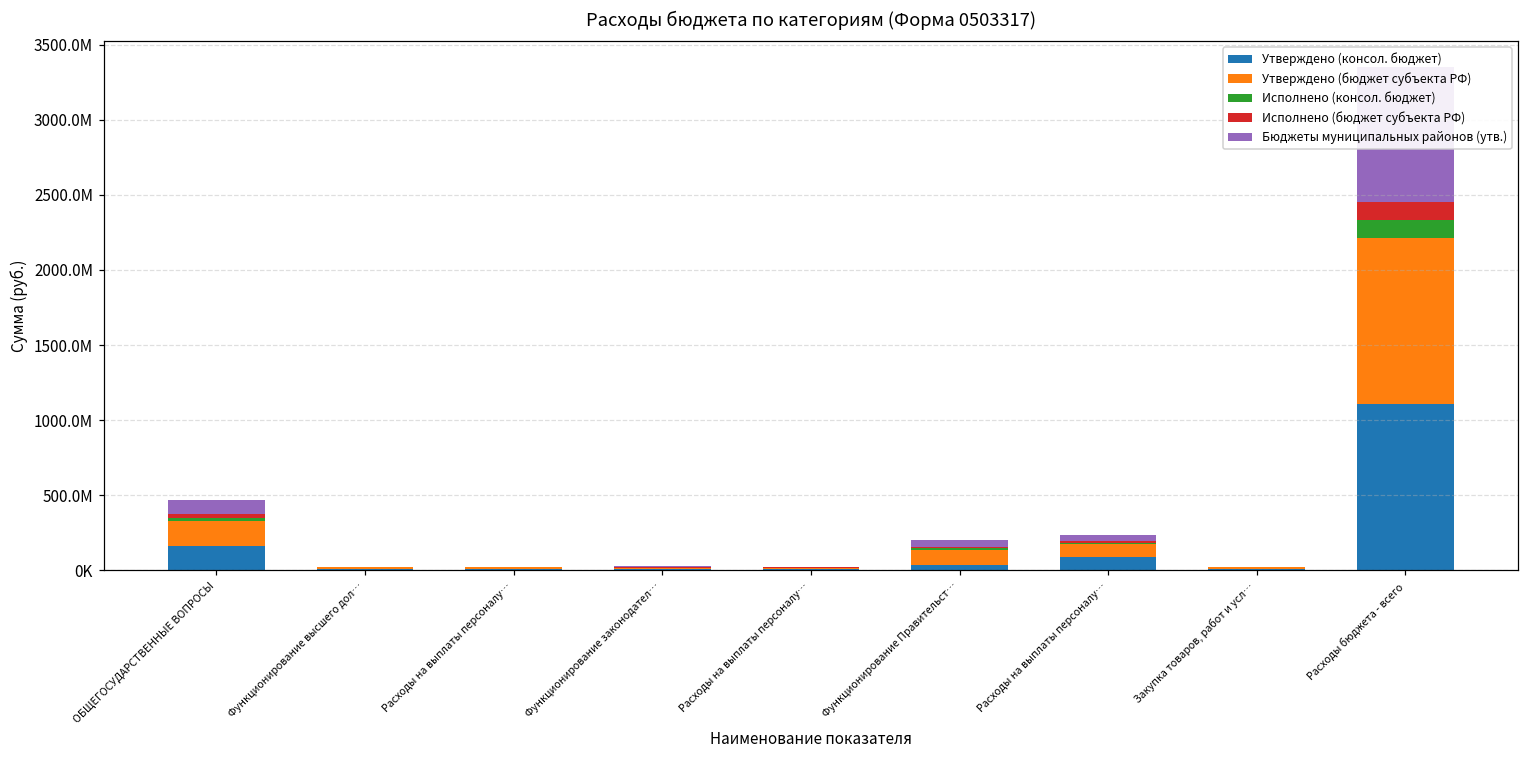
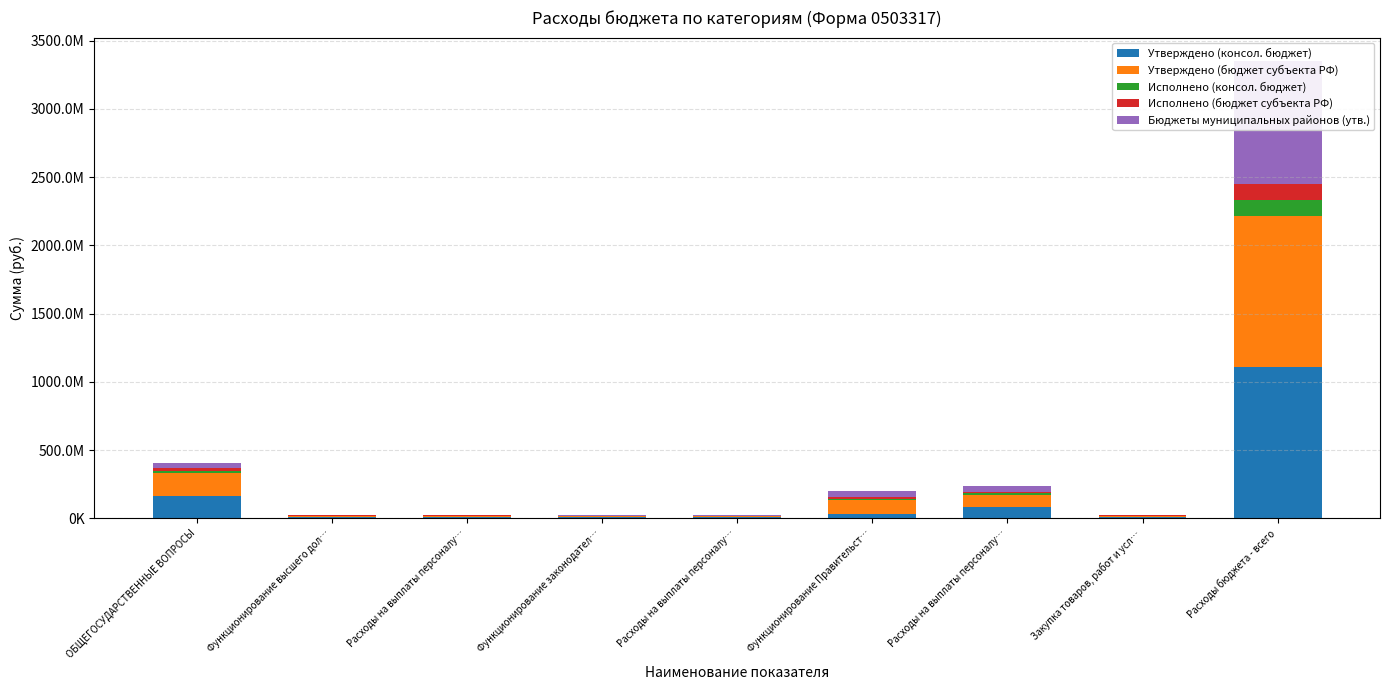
Бюджеты муниципальных районов (утв.), ОБЩЕГОСУДАРСТВЕННЫЕ ВОПРОСЫ: 90000000 -> 30000000
